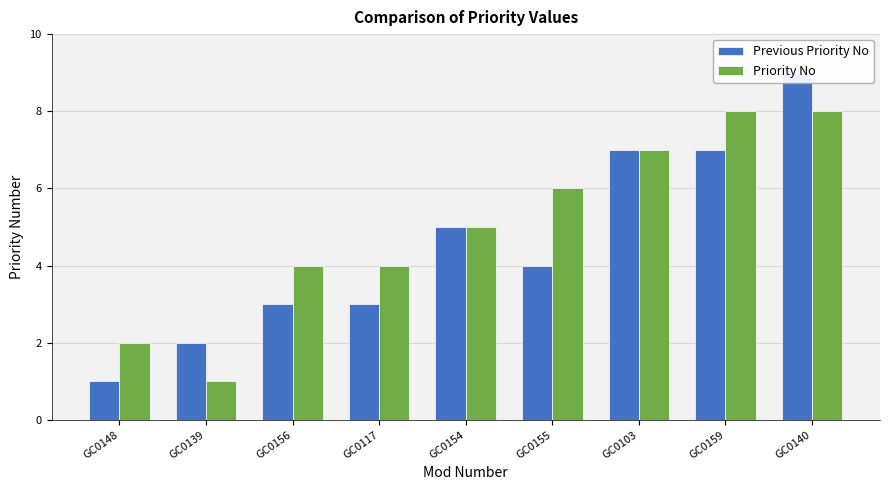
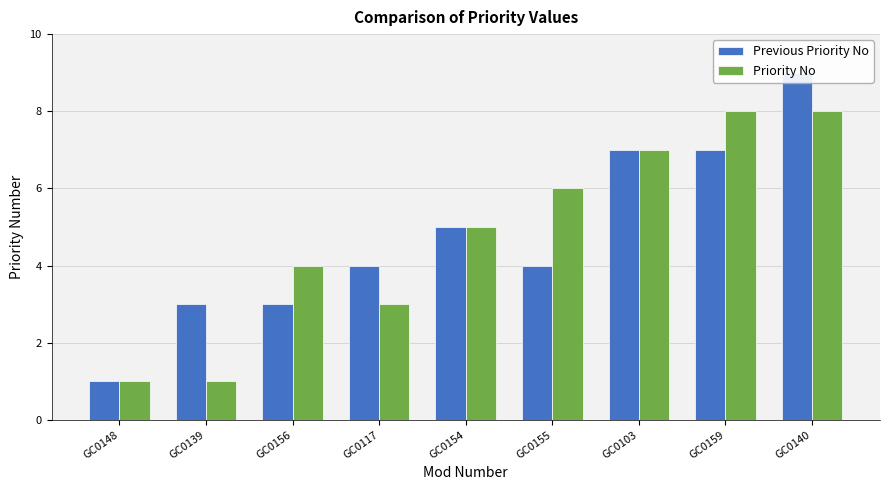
Priority No, GC0148: 2 -> 1
Previous Priority No, GC0139: 2 -> 3
Previous Priority No, GC0117: 3 -> 4
Priority No, GC0117: 4 -> 3
